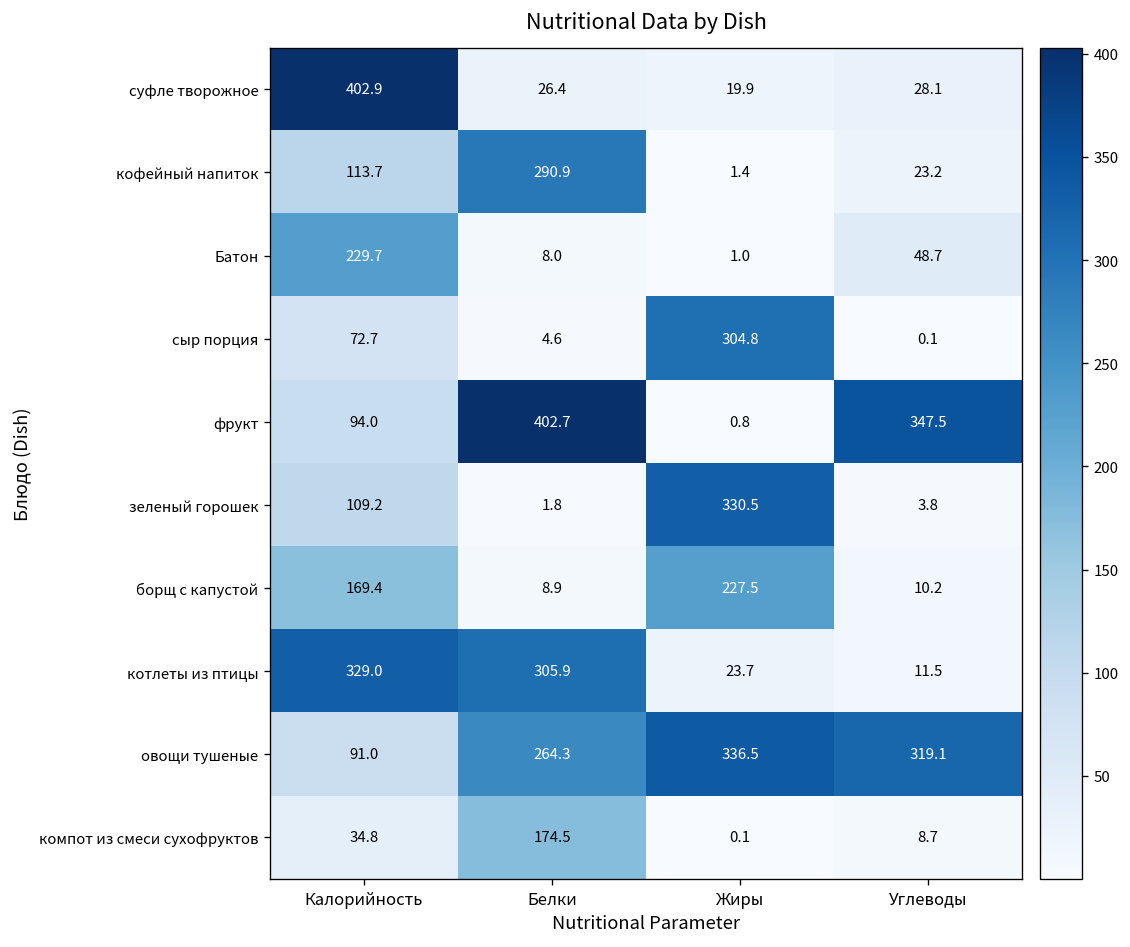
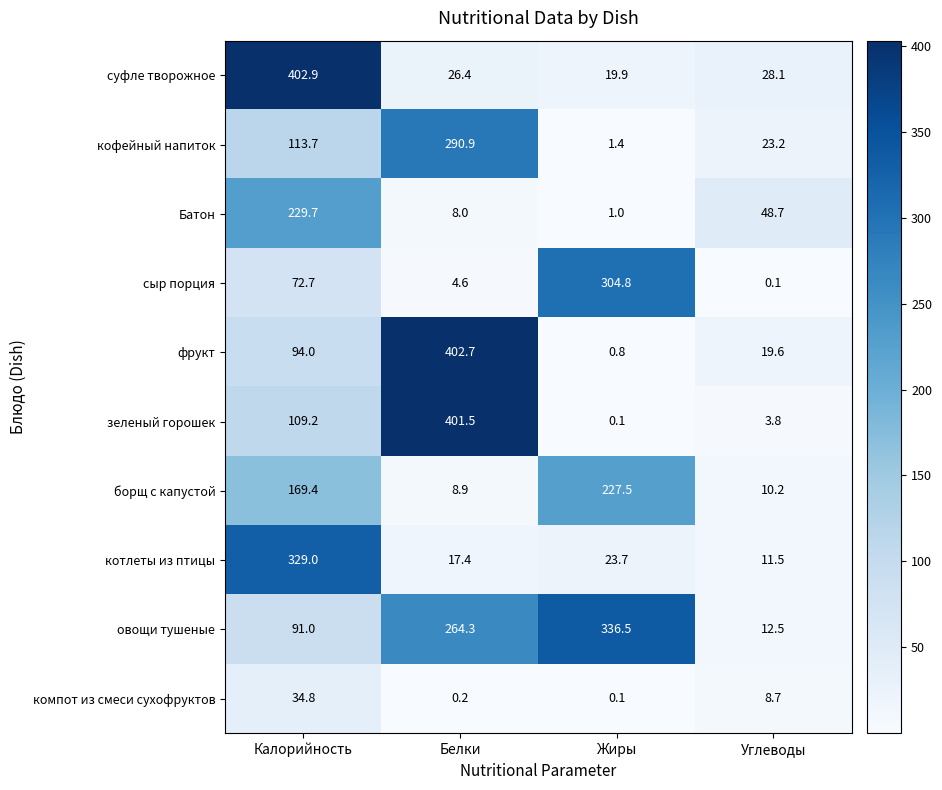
фрукт, Углеводы: 347.5 -> 19.6
зеленый горошек, Белки: 1.8 -> 401.5
зеленый горошек, Жиры: 330.5 -> 0.1
котлеты из птицы, Белки: 305.9 -> 17.4
овощи тушеные, Углеводы: 319.1 -> 12.5
компот из смеси сухофруктов, Белки: 174.5 -> 0.2
